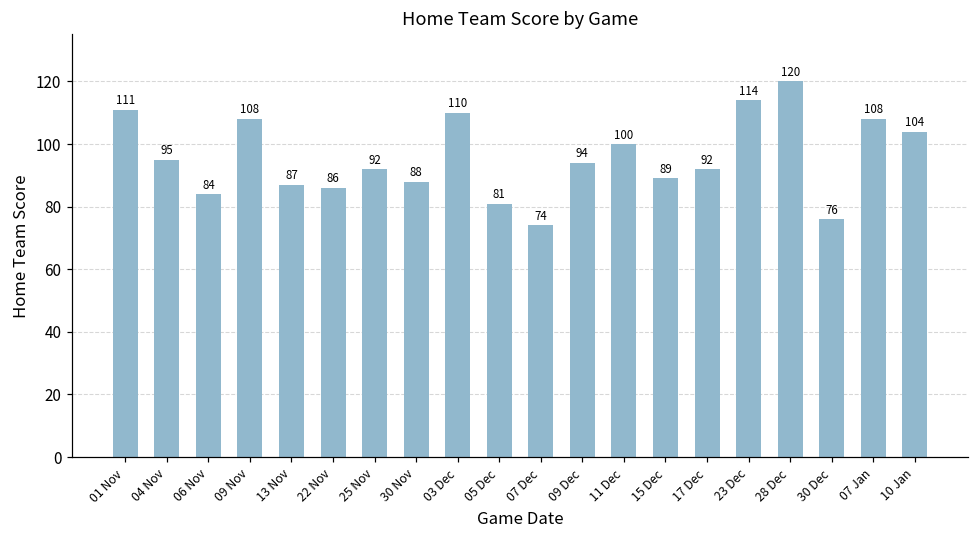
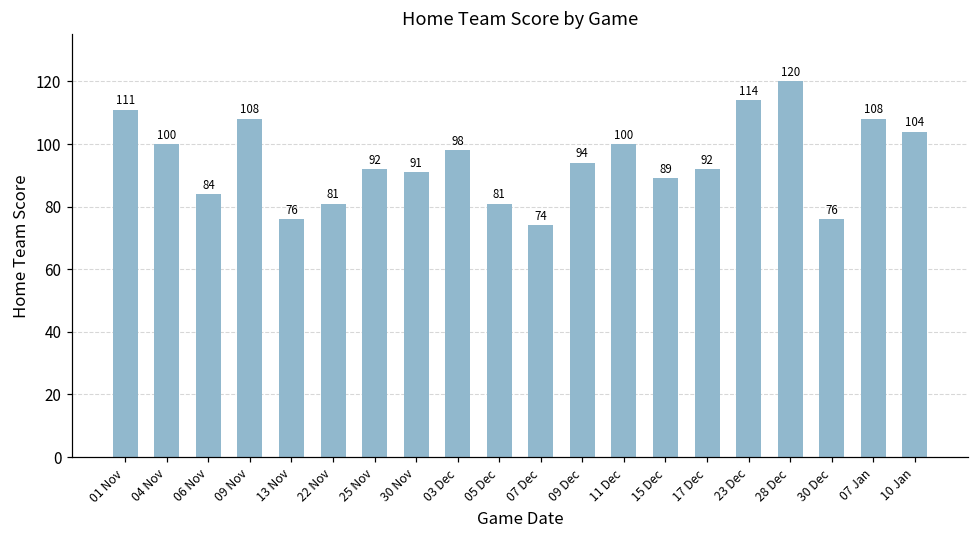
04 Nov: 95 -> 100
13 Nov: 87 -> 76
22 Nov: 86 -> 81
30 Nov: 88 -> 91
03 Dec: 110 -> 98
